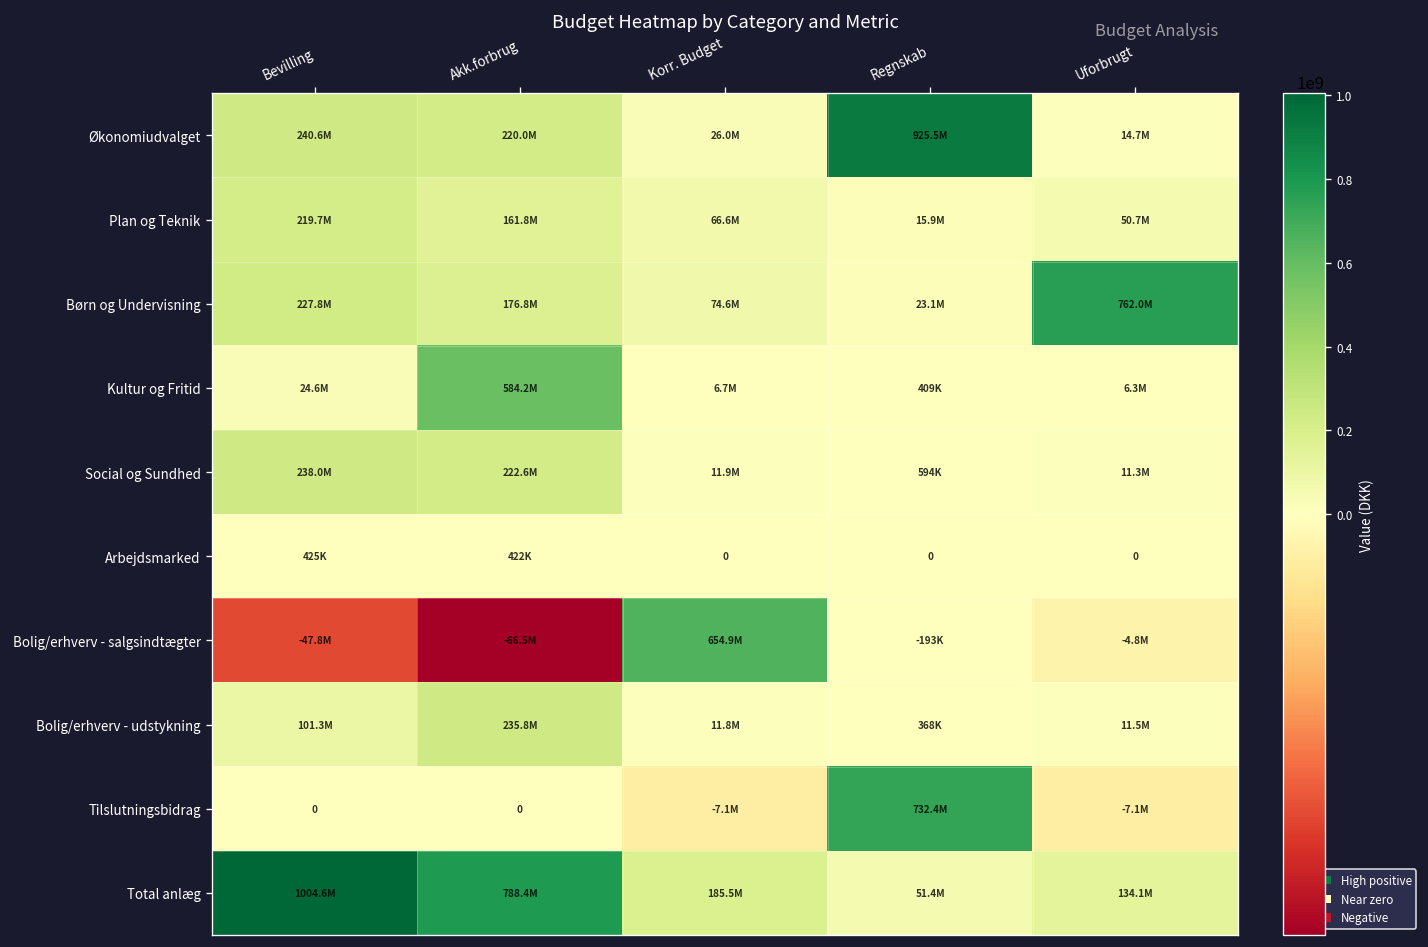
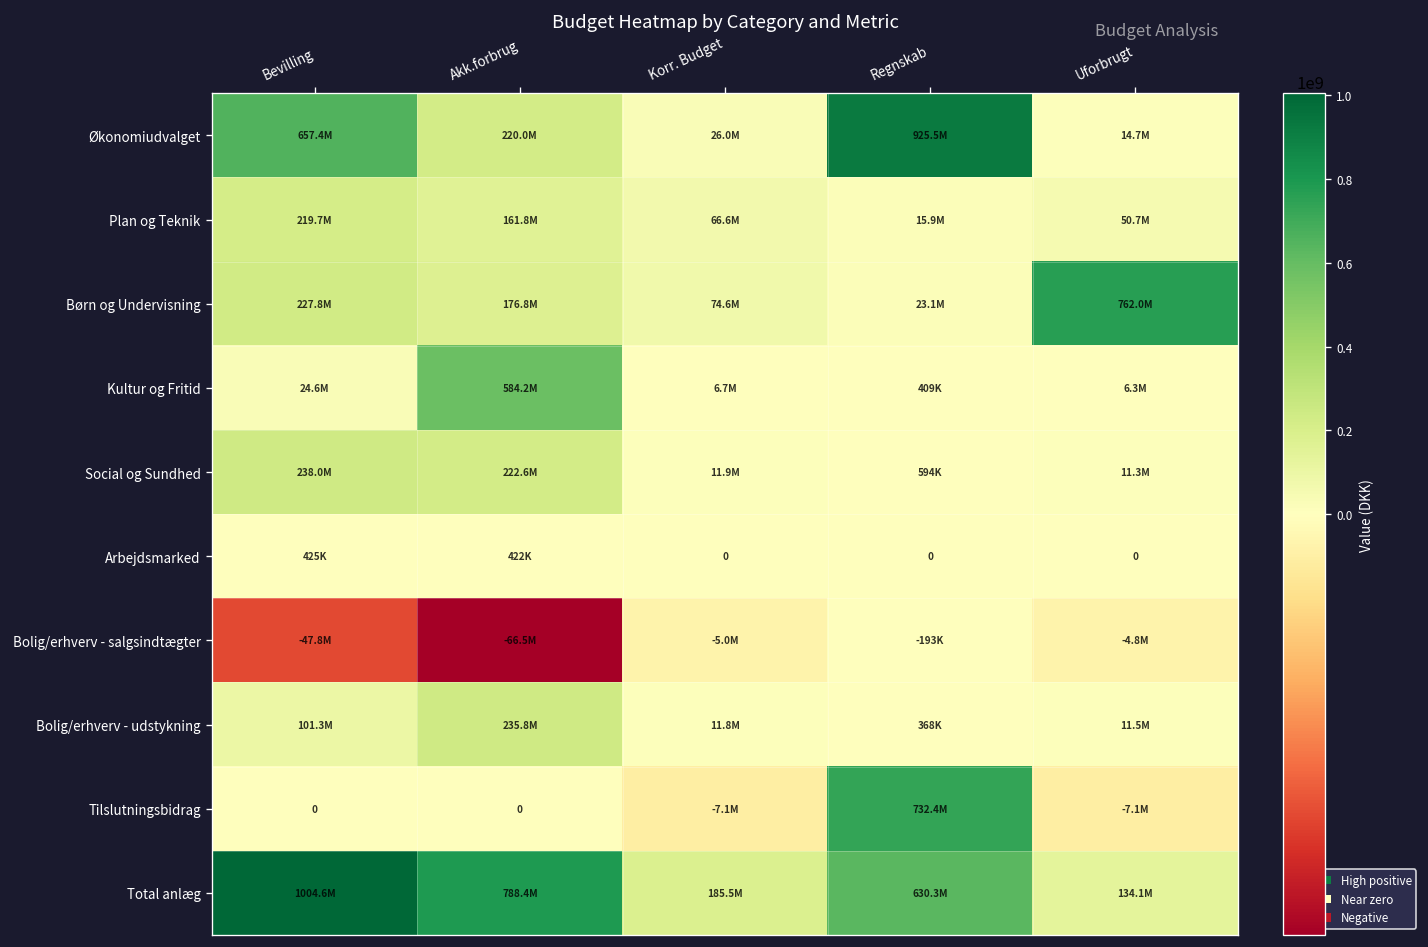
Økonomiudvalget, Bevilling: 240.6M -> 657.4M
Bolig/erhverv - salgsindtægter, Korr. Budget: 654.9M -> -5.0M
Total anlæg, Regnskab: 51.4M -> 630.3M
